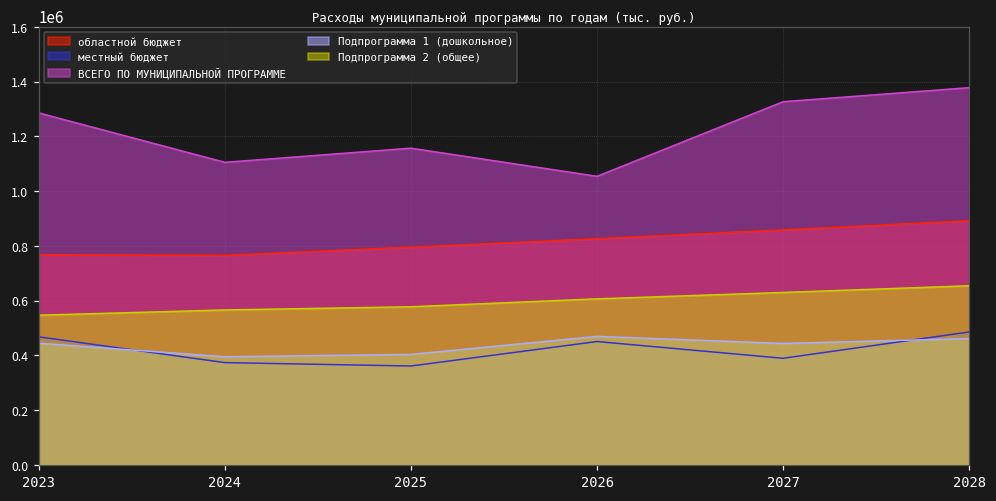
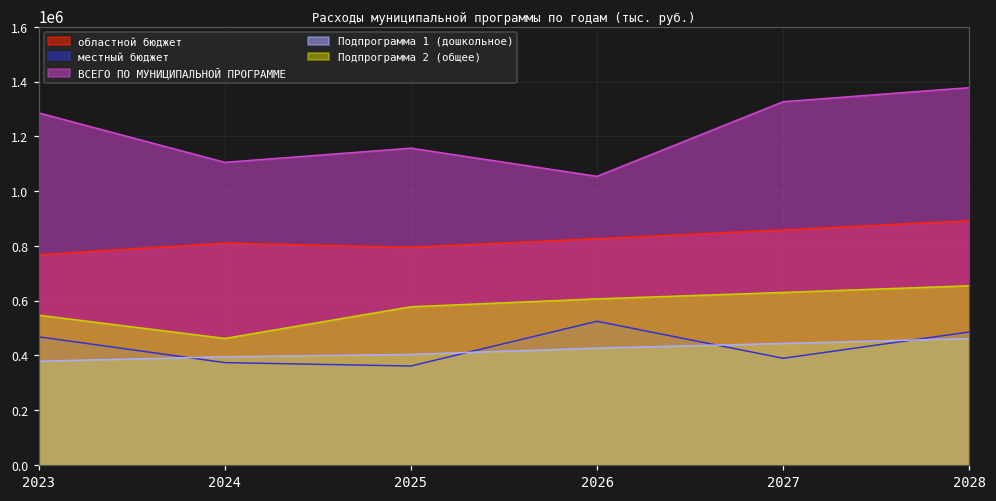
Подпрограмма 1 (дошкольное), 2023: 450000 -> 380000
областной бюджет, 2024: 770000 -> 810000
Подпрограмма 2 (общее), 2024: 570000 -> 460000
местный бюджет, 2026: 450000 -> 530000
Подпрограмма 1 (дошкольное), 2026: 470000 -> 430000
